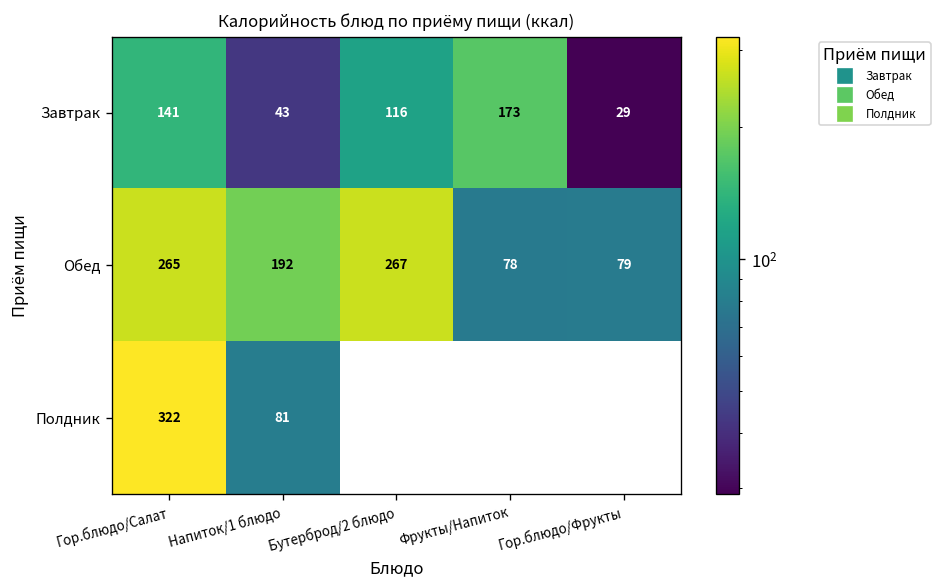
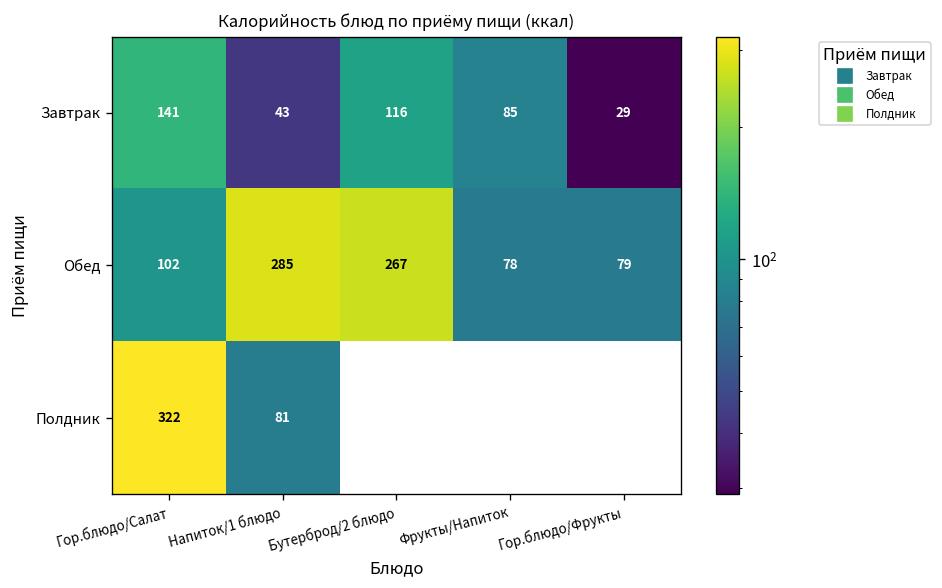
Завтрак, Фрукты/Напиток: 173 -> 85
Обед, Гор.блюдо/Салат: 265 -> 102
Обед, Напиток/1 блюдо: 192 -> 285
